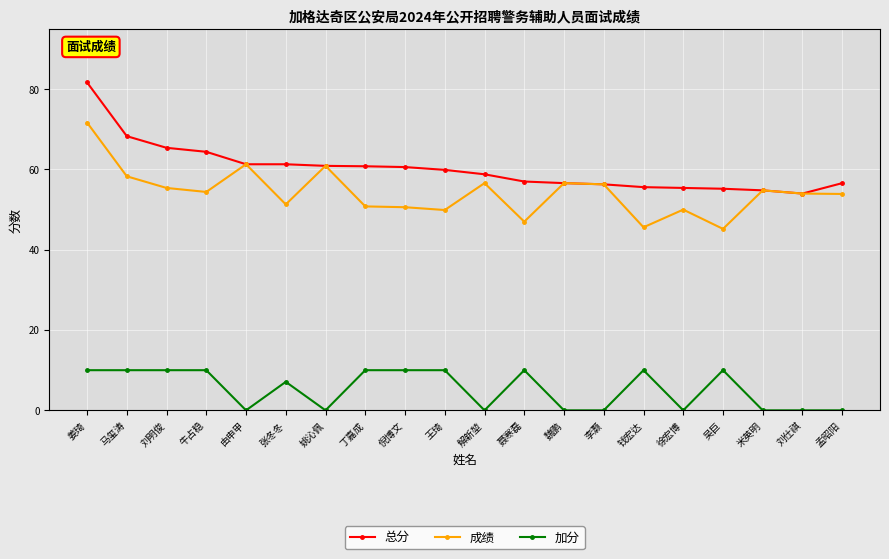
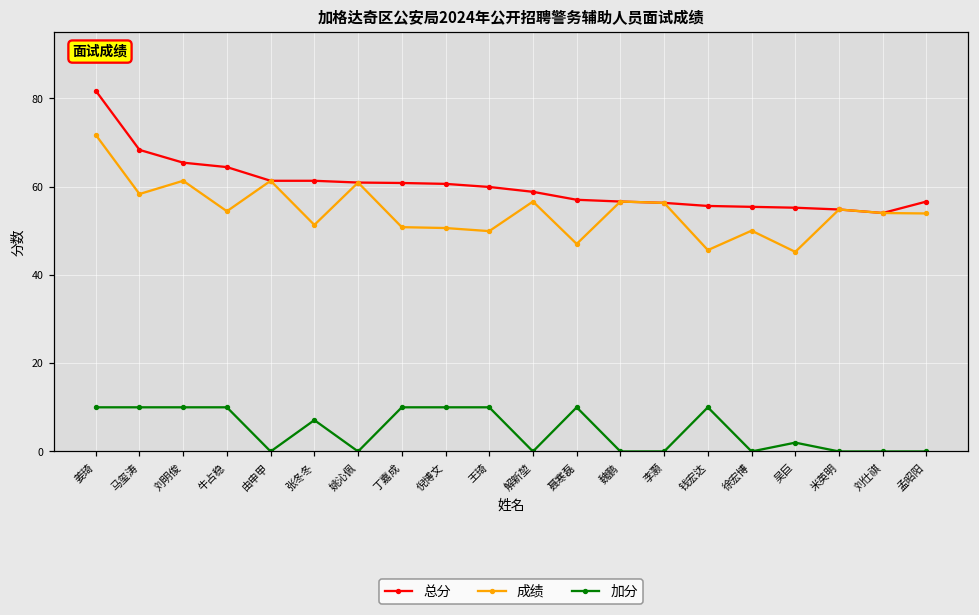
成绩, 刘明俊: 55 -> 61
加分, 吴巨: 10 -> 2
